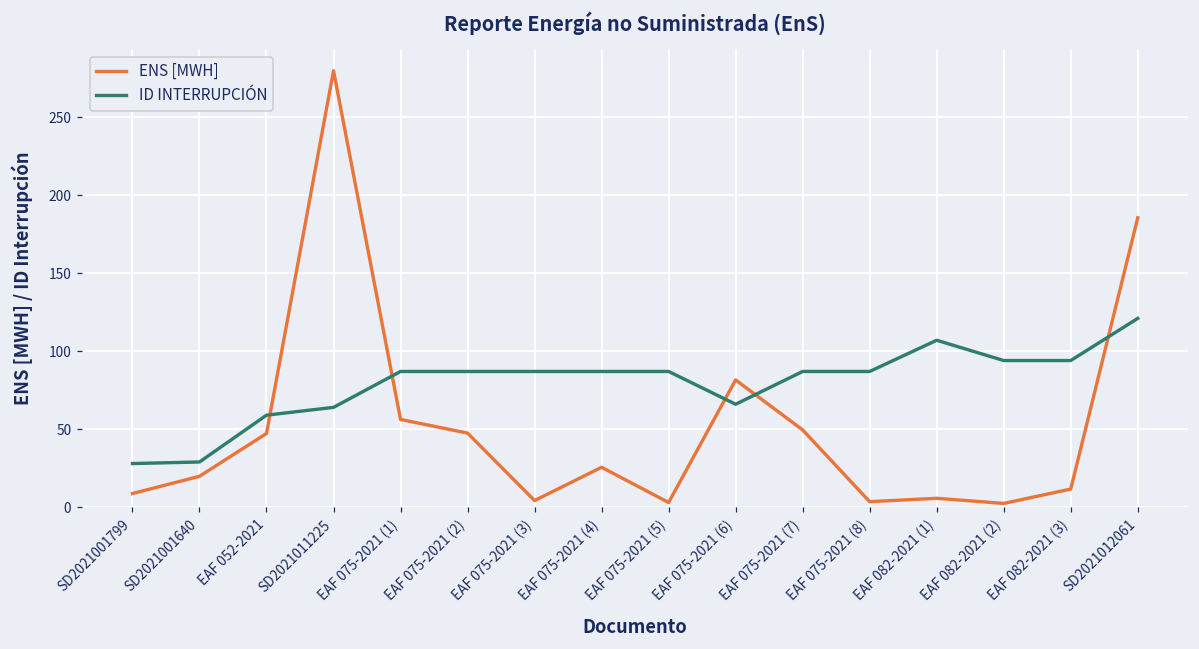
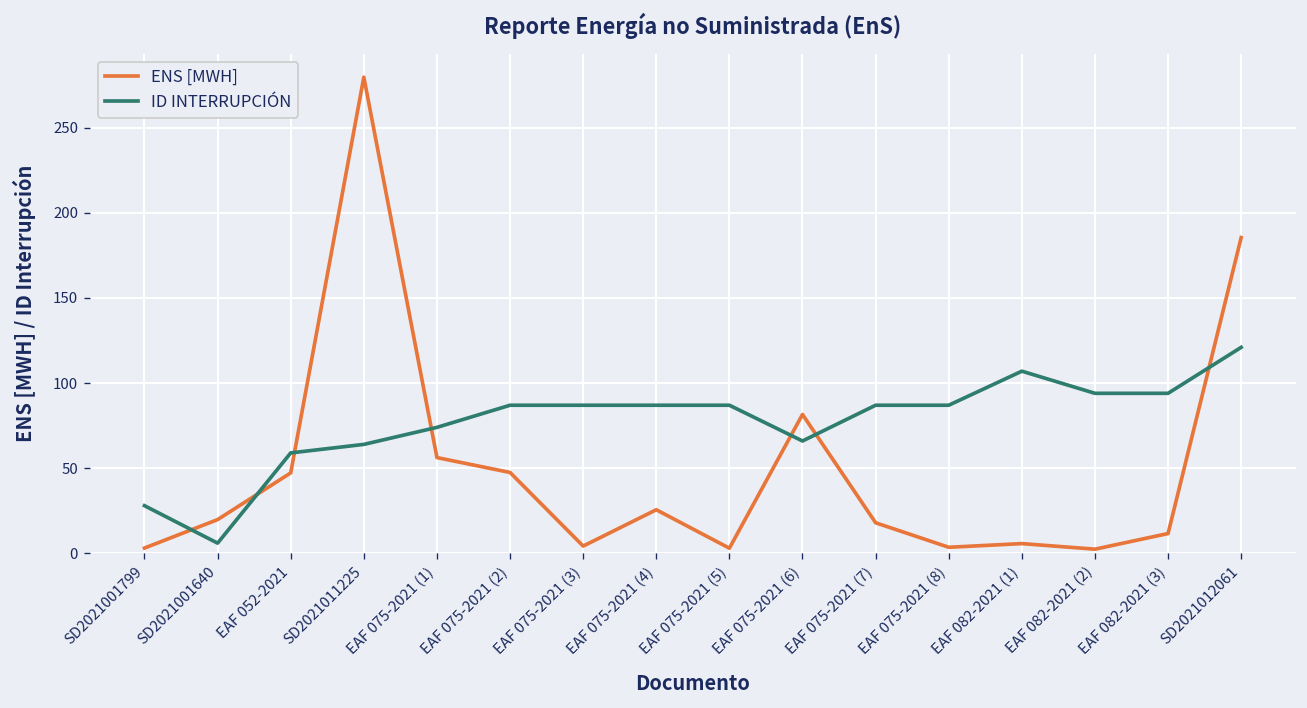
ENS [MWH], SD2021001799: 9 -> 3
ID INTERRUPCIÓN, SD2021001640: 29 -> 6
ID INTERRUPCIÓN, EAF 075-2021 (1): 87 -> 74
ENS [MWH], EAF 075-2021 (7): 50 -> 18
